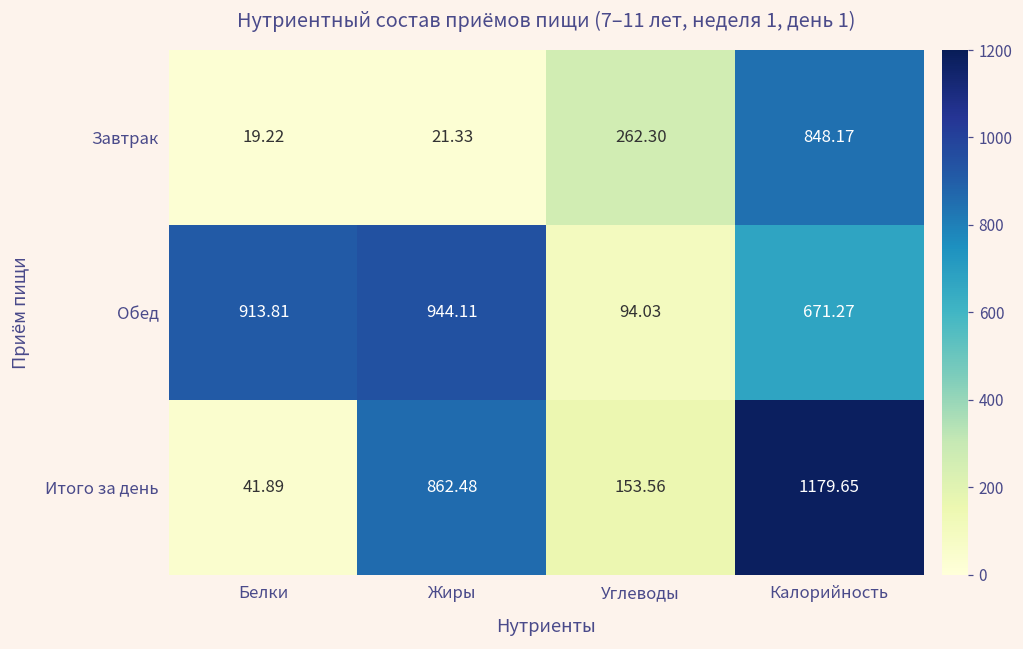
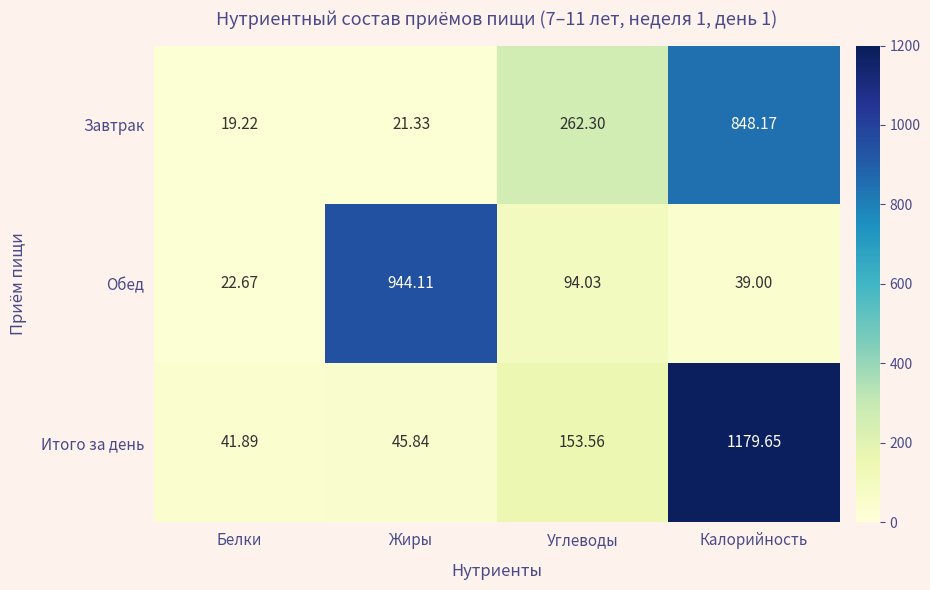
Обед, Белки: 913.81 -> 22.67
Обед, Калорийность: 671.27 -> 39.00
Итого за день, Жиры: 862.48 -> 45.84
